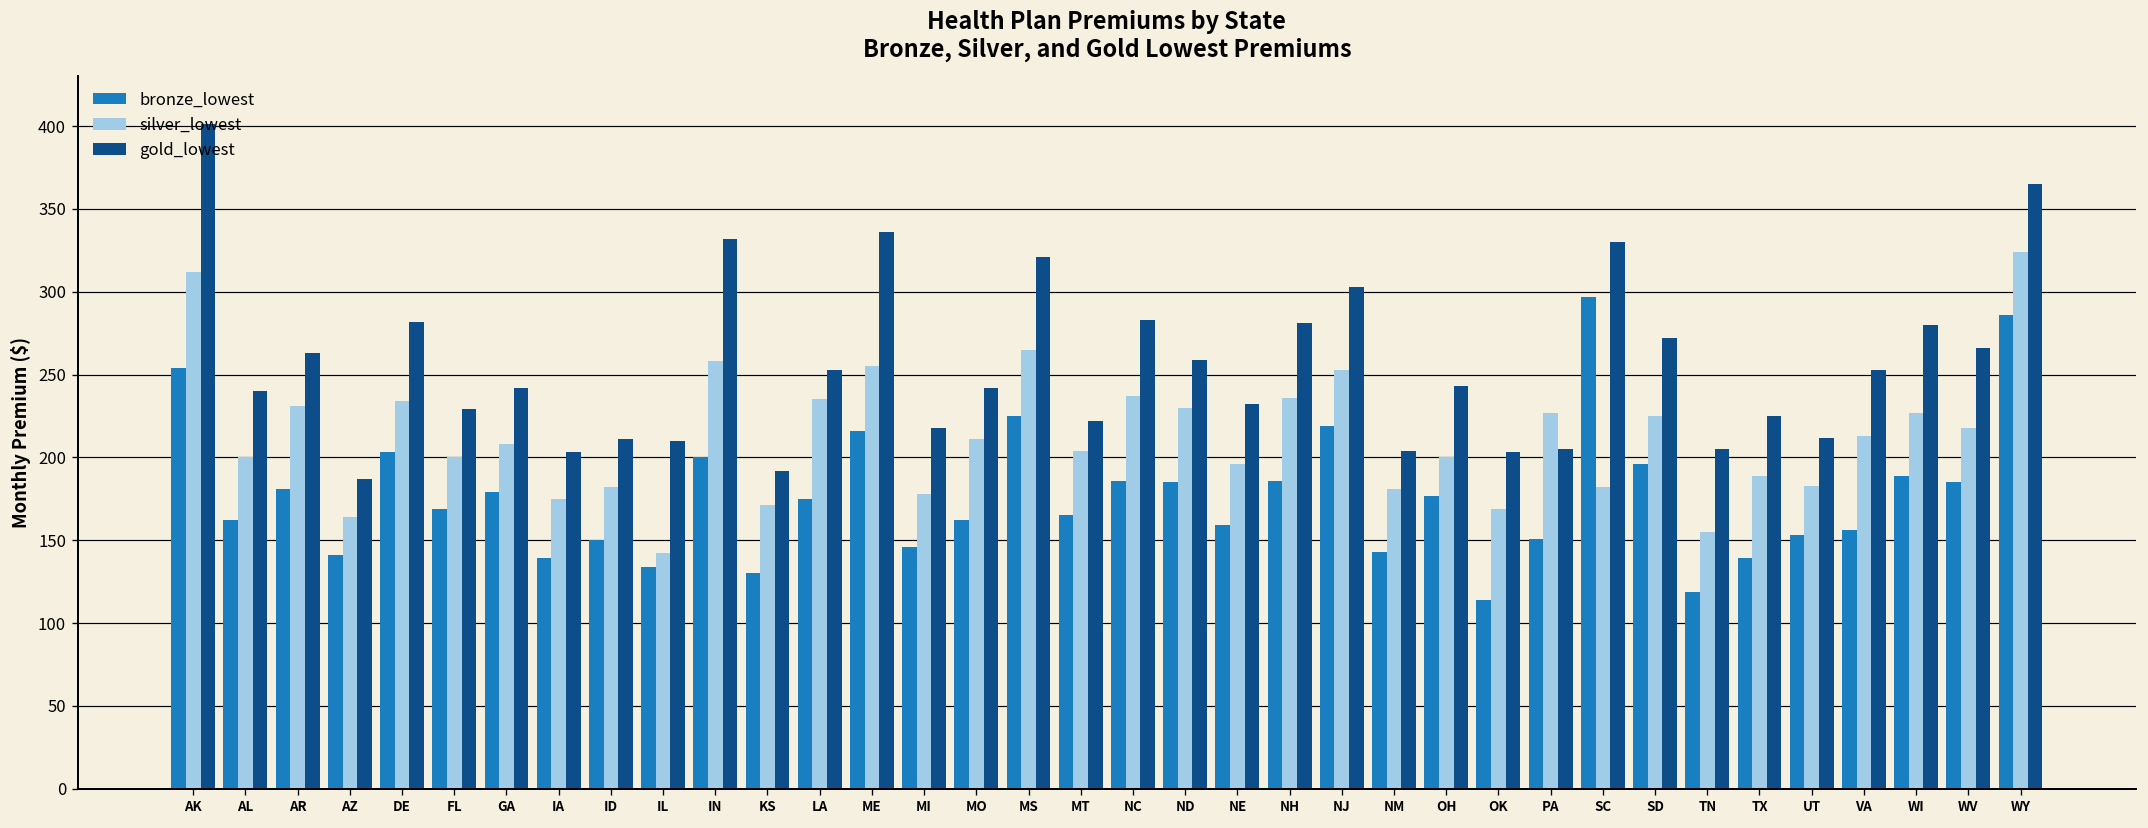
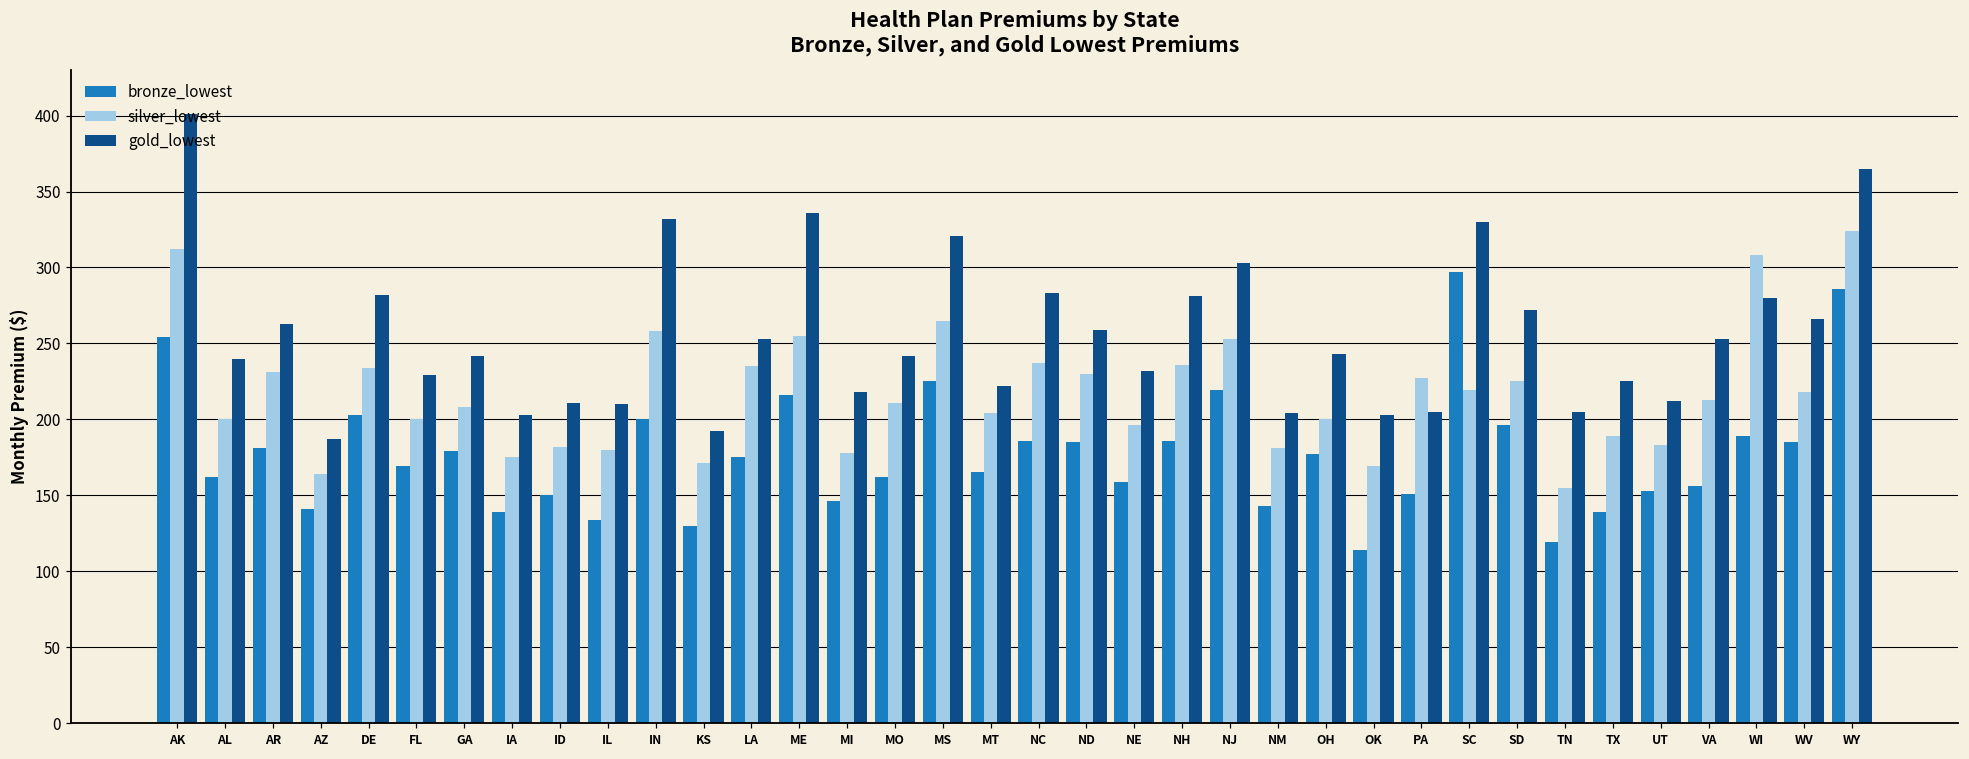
silver_lowest, IL: 142 -> 180
silver_lowest, SC: 182 -> 219
silver_lowest, WI: 227 -> 308
